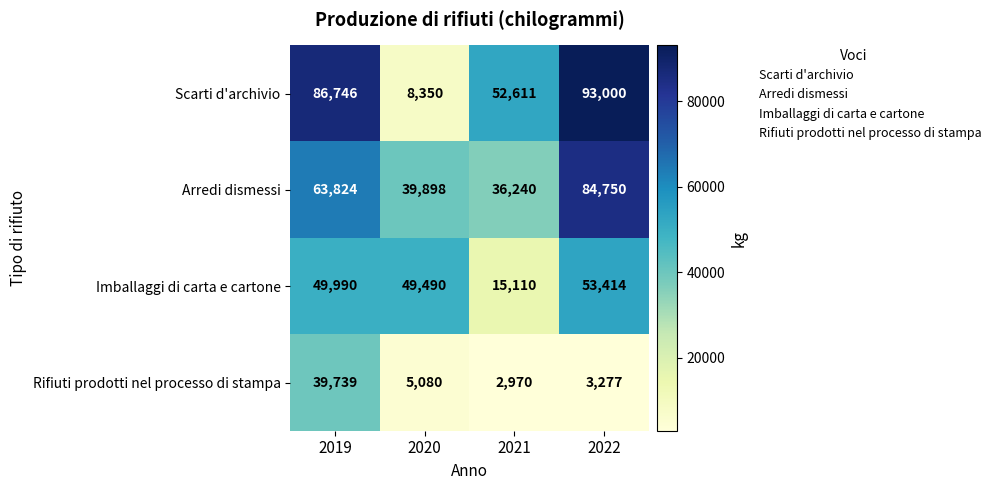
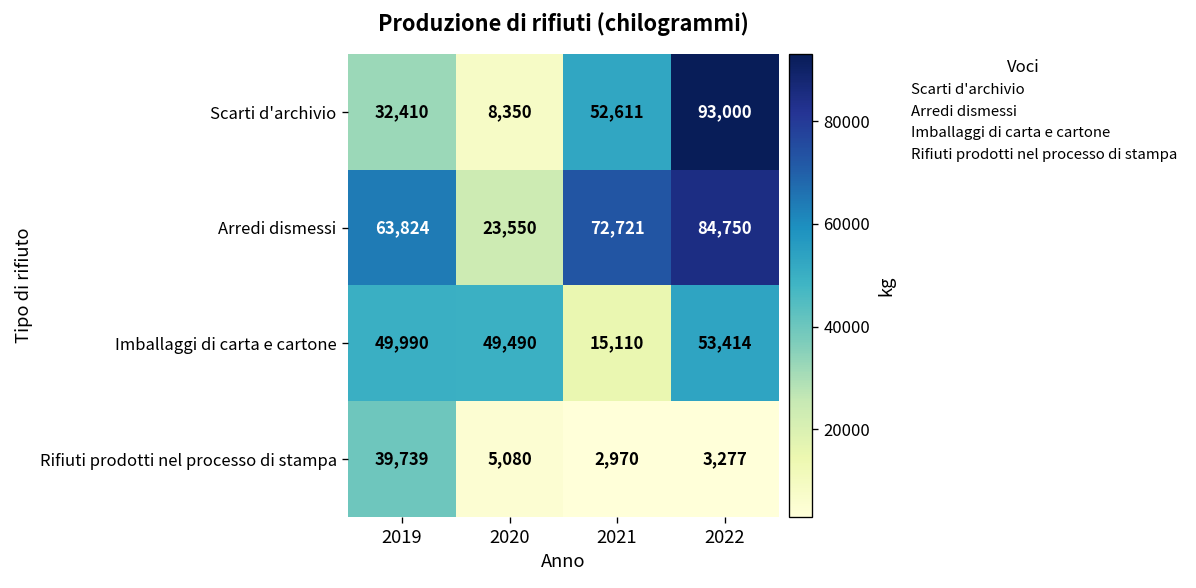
Scarti d'archivio, 2019: 86,746 -> 32,410
Arredi dismessi, 2020: 39,898 -> 23,550
Arredi dismessi, 2021: 36,240 -> 72,721
